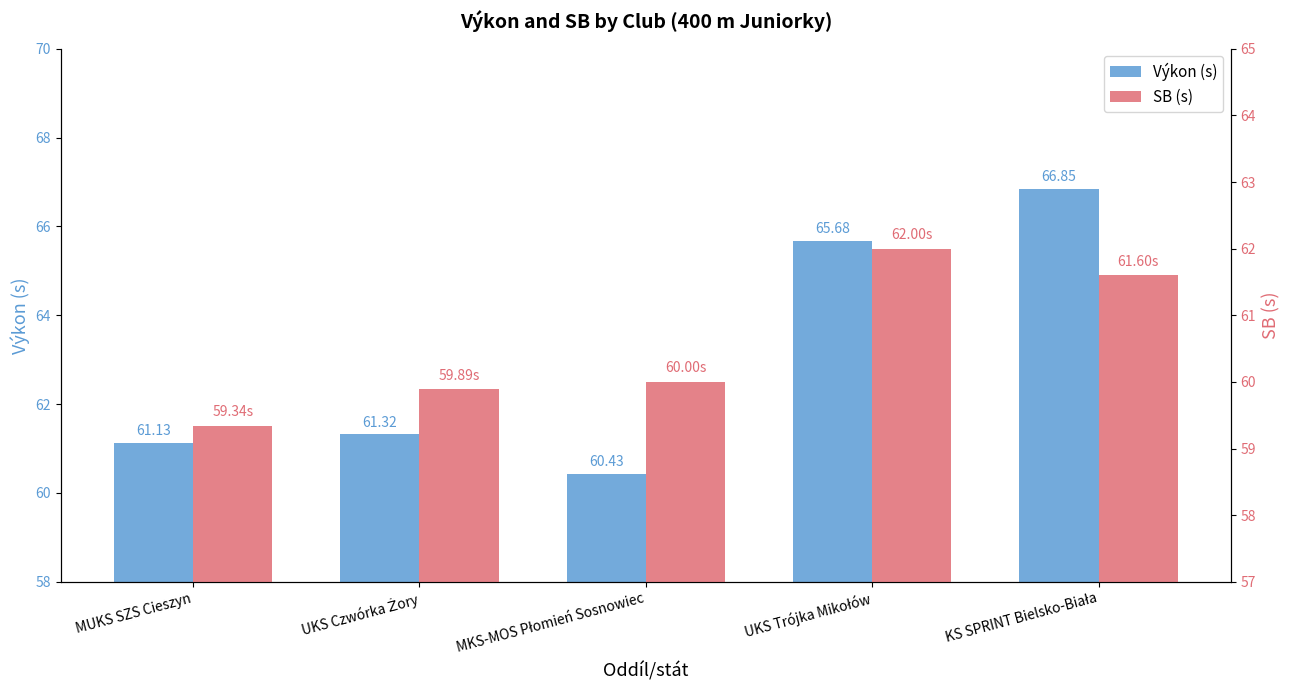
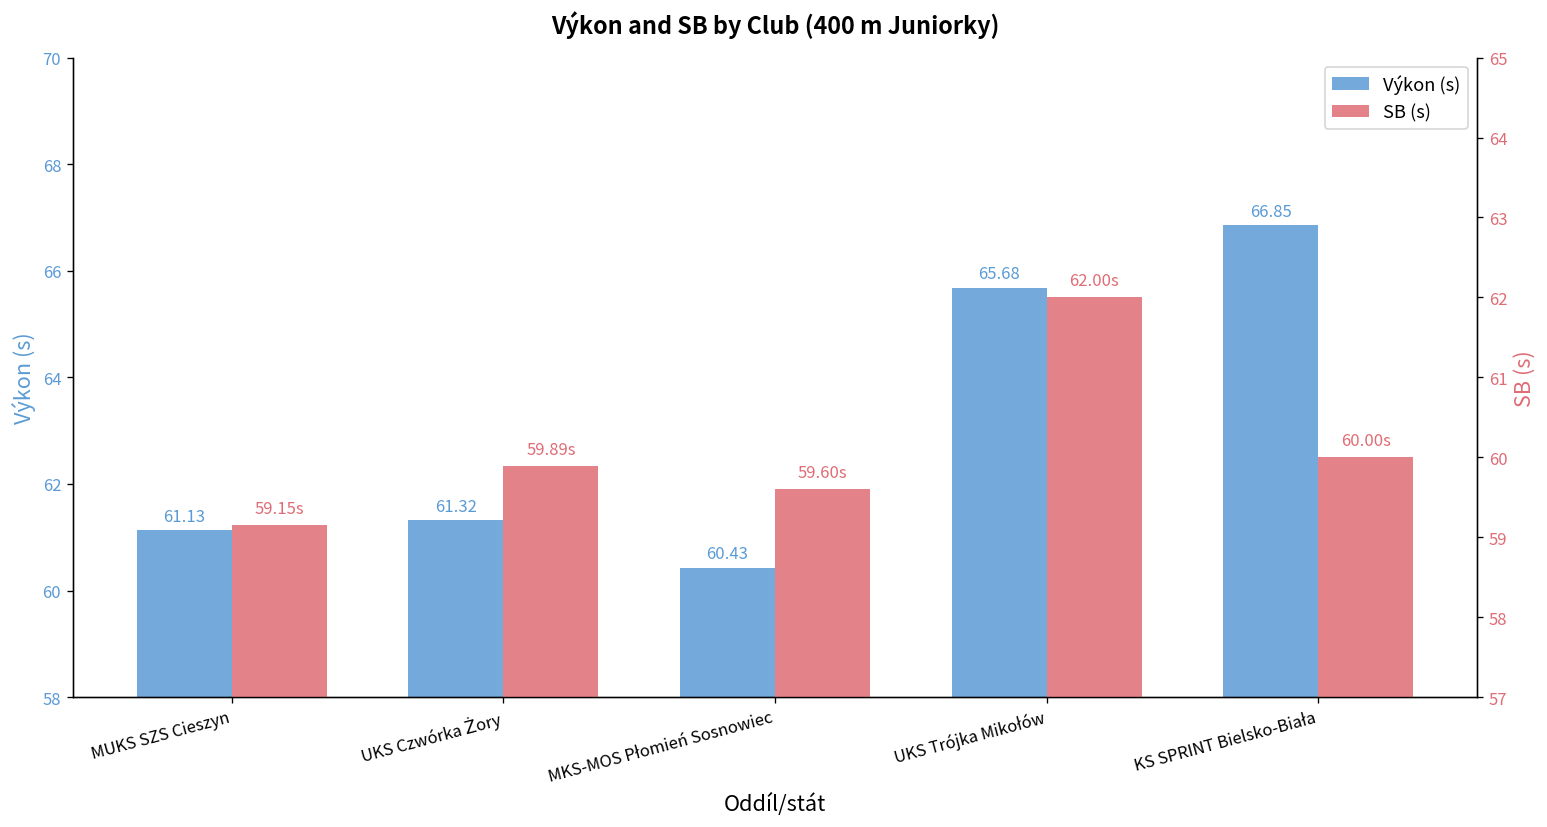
SB (s), MUKS SZS Cieszyn: 59.34s -> 59.15s
SB (s), MKS-MOS Płomień Sosnowiec: 60.00s -> 59.60s
SB (s), KS SPRINT Bielsko-Biała: 61.60s -> 60.00s
